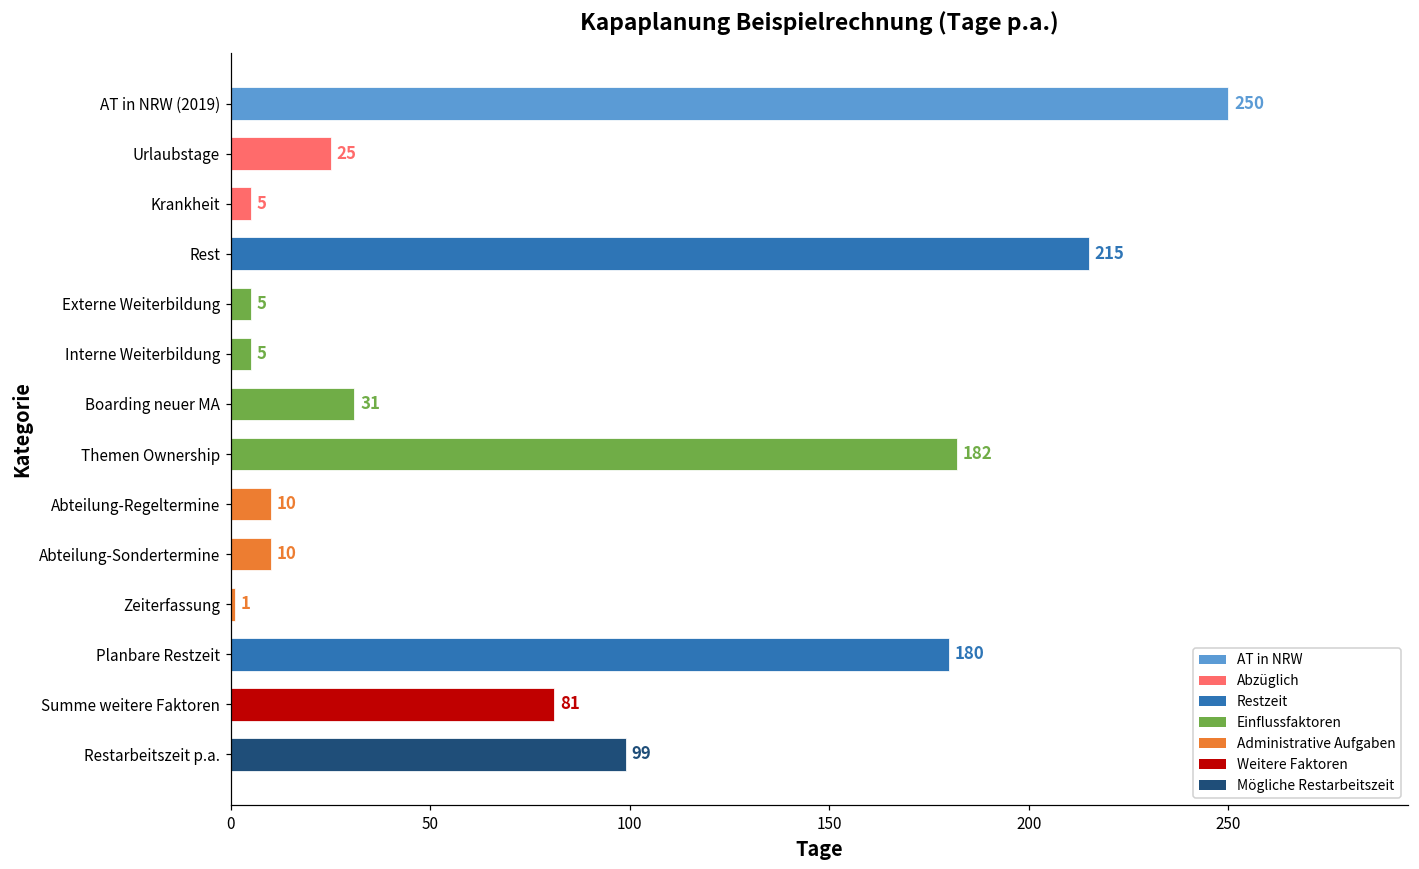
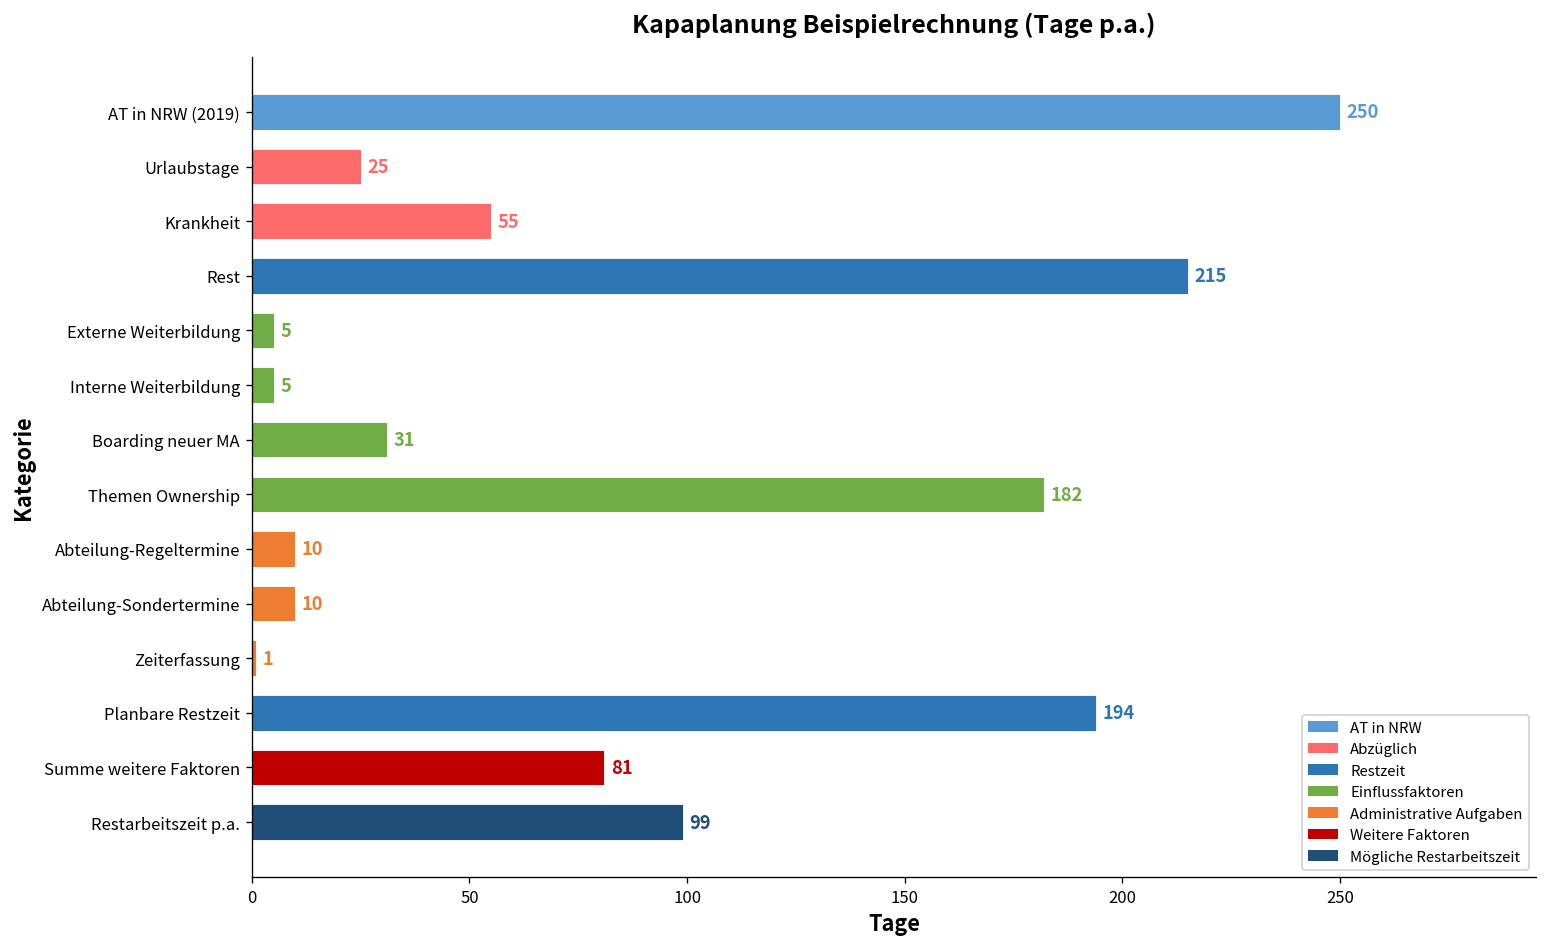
Krankheit: 5 -> 55
Planbare Restzeit: 180 -> 194
